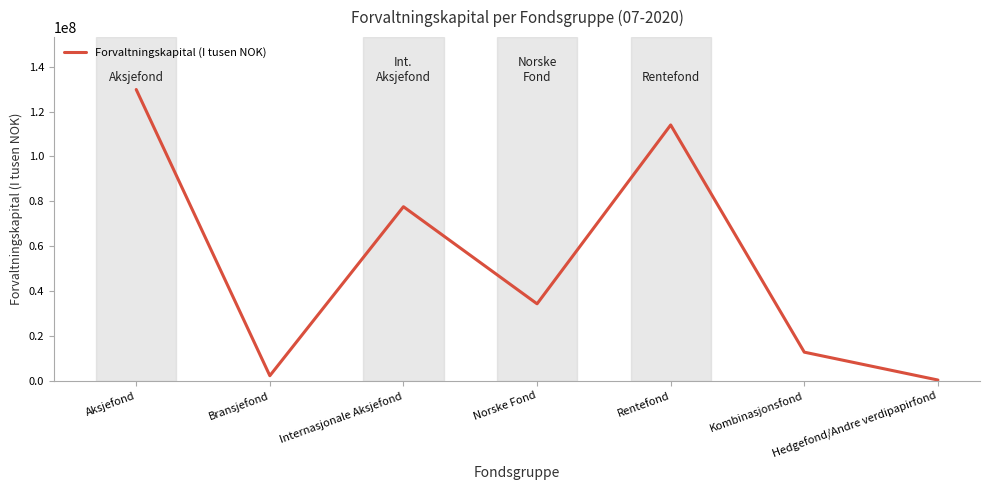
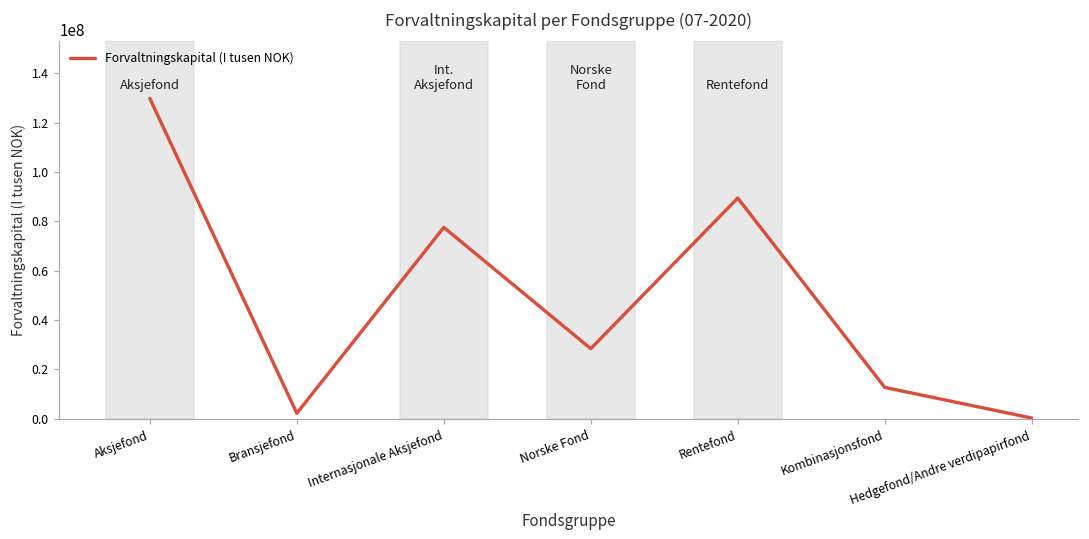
Norske Fond: 34000000 -> 28000000
Rentefond: 114000000 -> 89000000
